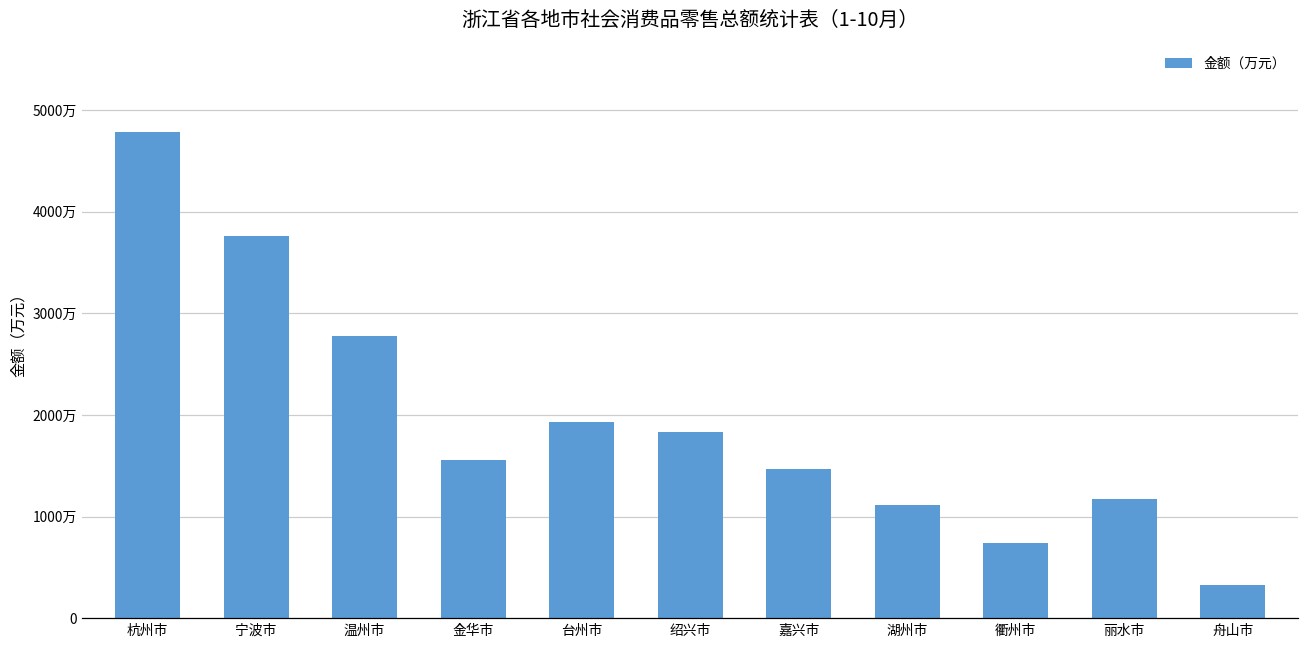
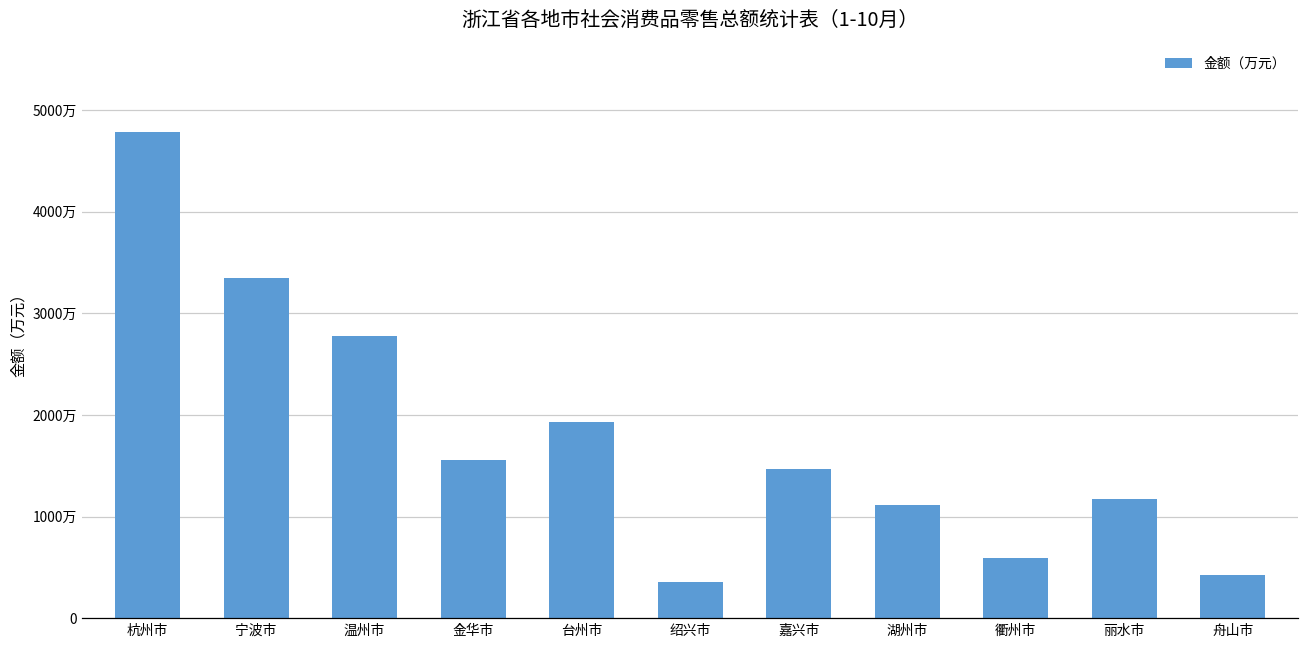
宁波市: 3800万 -> 3300万
绍兴市: 1800万 -> 400万
衢州市: 700万 -> 600万
舟山市: 300万 -> 400万
